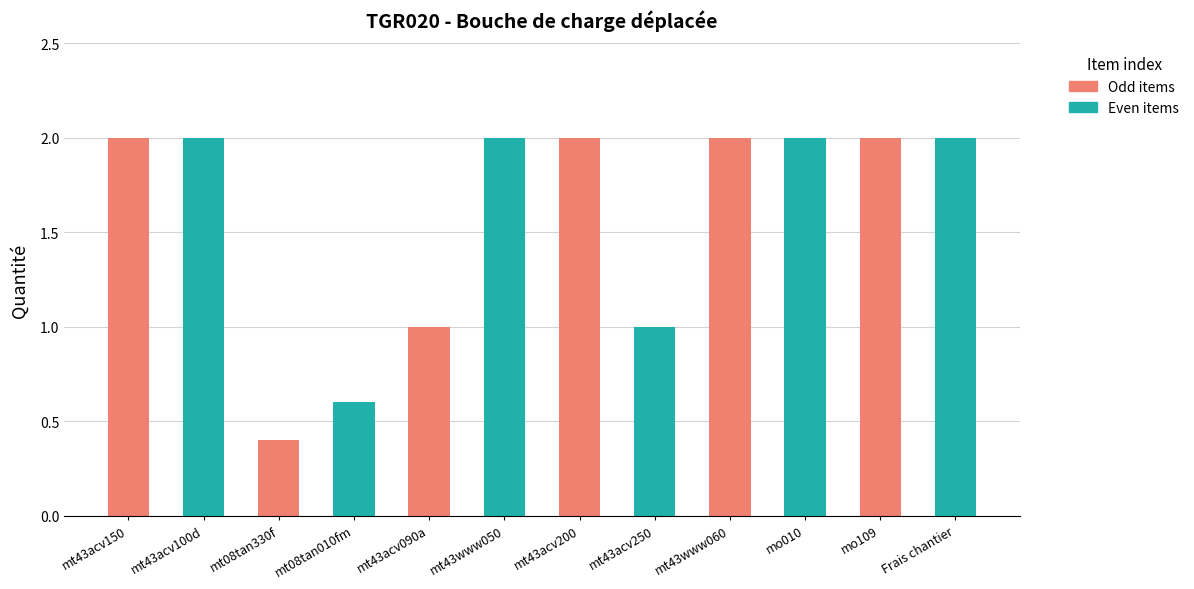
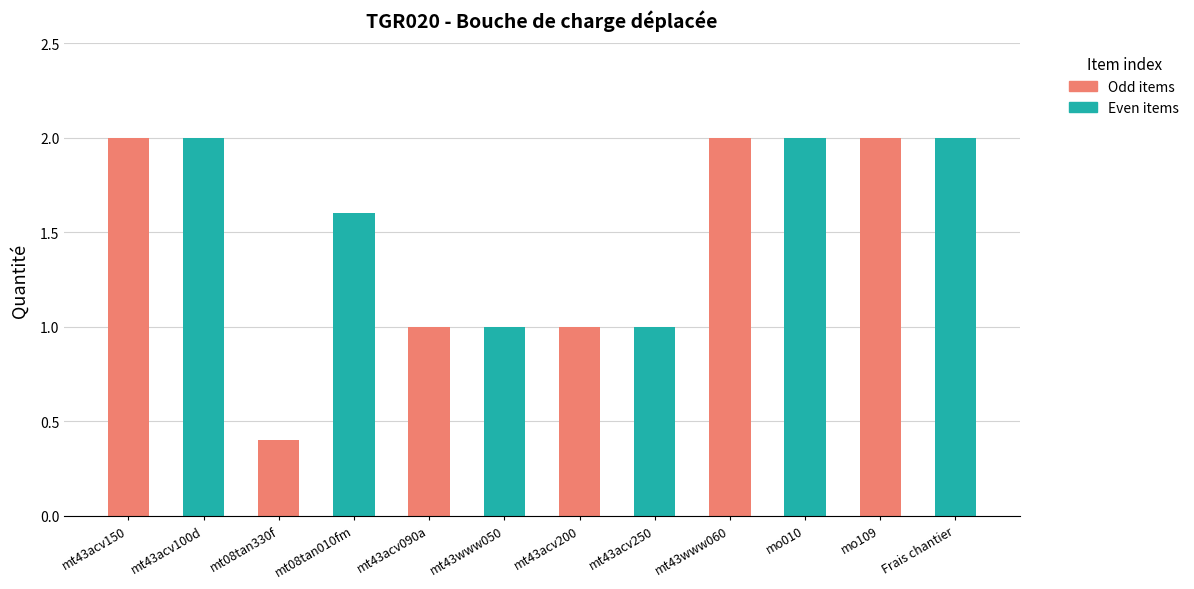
mt08tan010fm: 0.6 -> 1.6
mt43www050: 2 -> 1
mt43acv200: 2 -> 1
